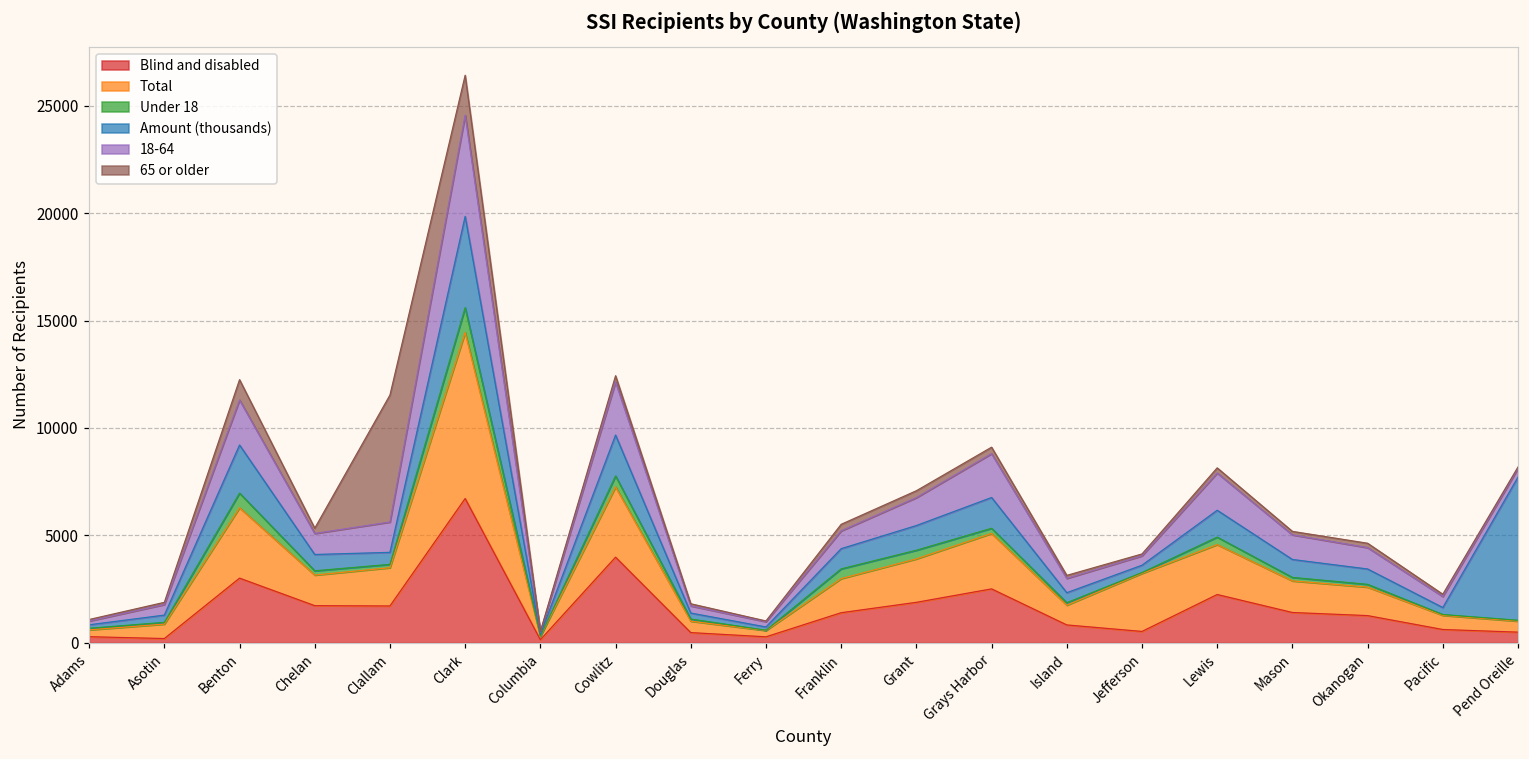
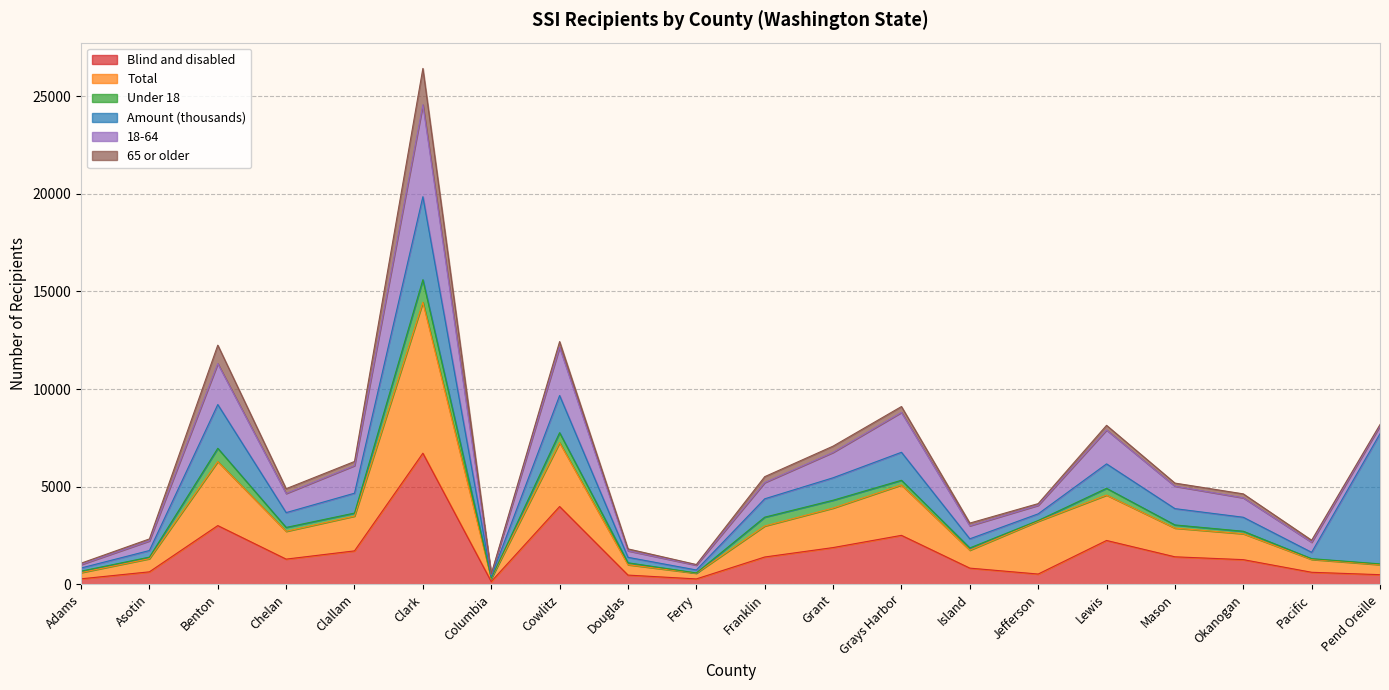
Blind and disabled, Asotin: 200 -> 600
Blind and disabled, Chelan: 1700 -> 1300
Amount (thousands), Clallam: 600 -> 1000
65 or older, Clallam: 5900 -> 200
